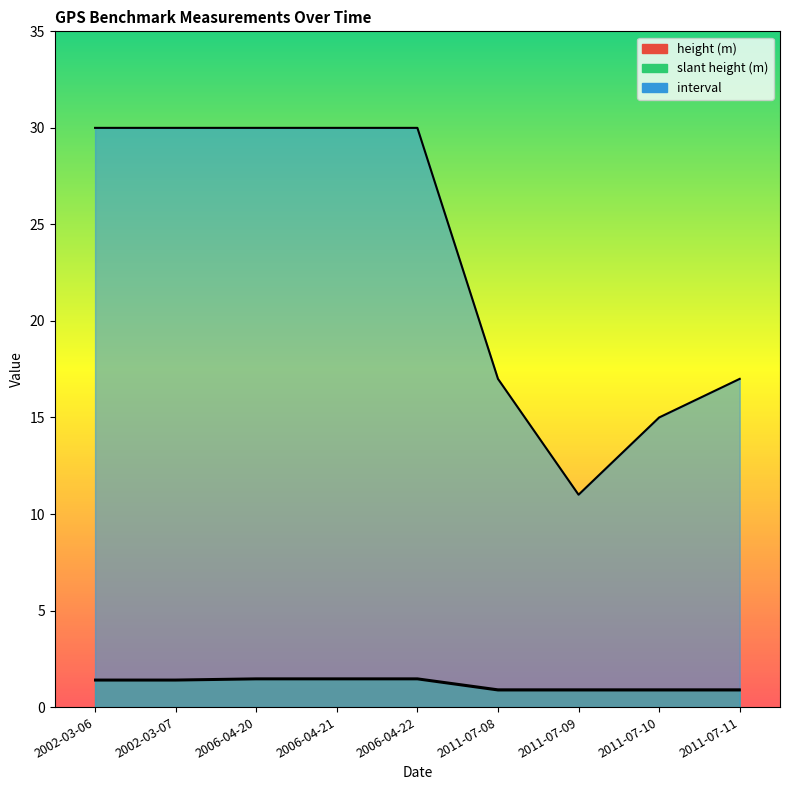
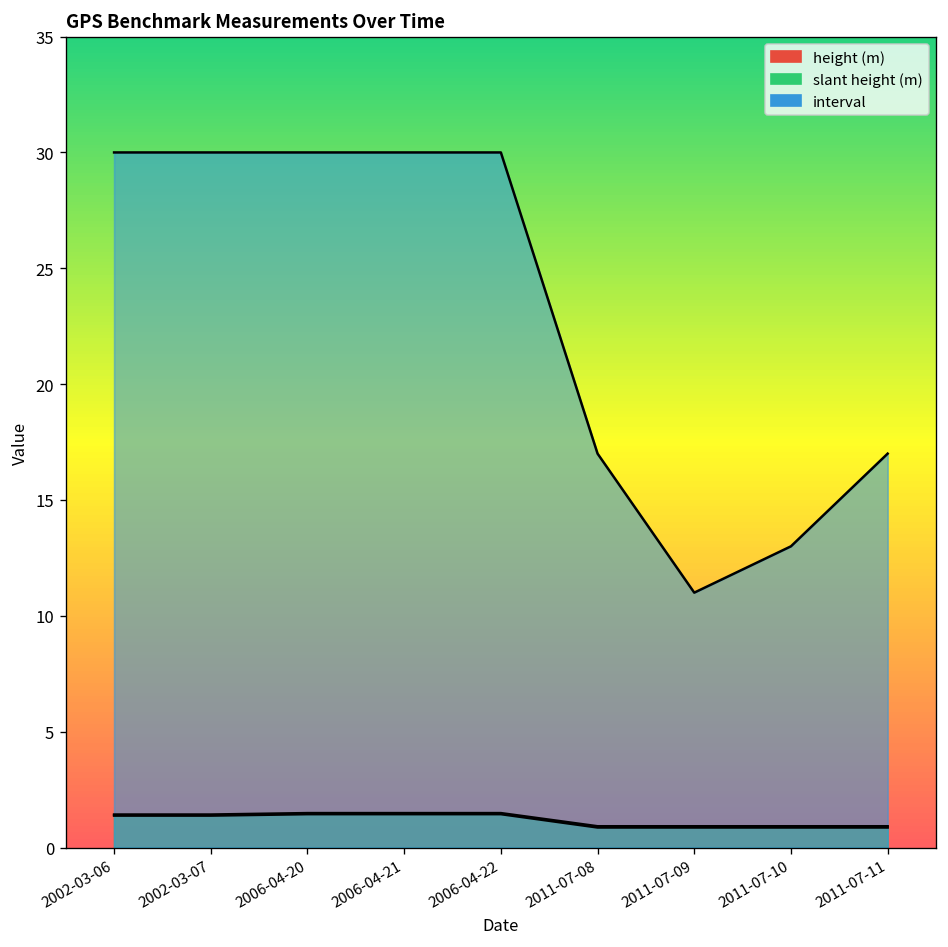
interval, 2011-07-10: 15 -> 13
